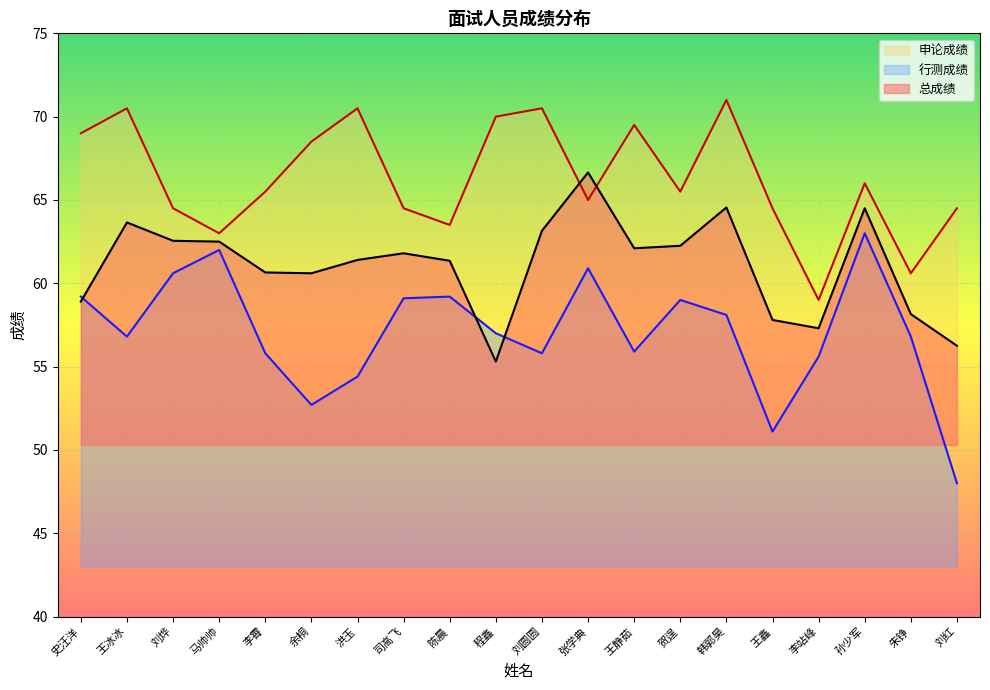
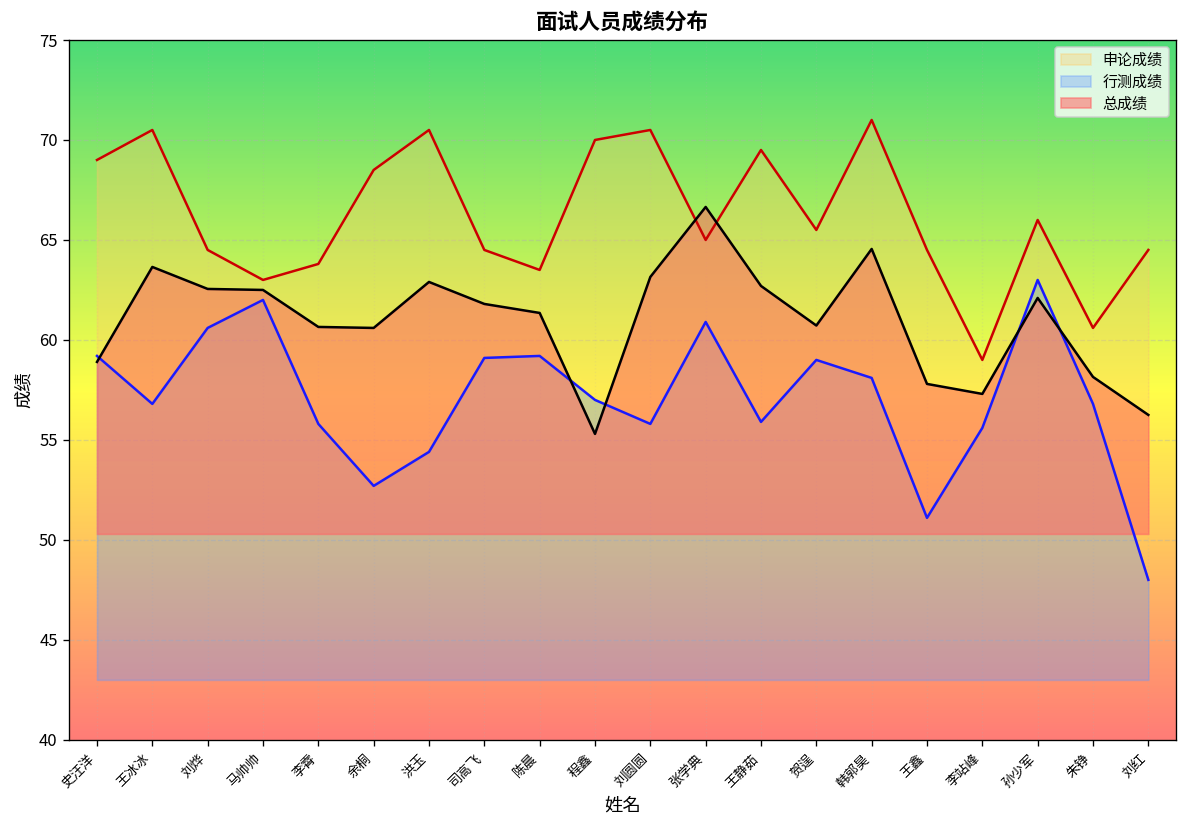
申论成绩, 李霄: 65.5 -> 63.8
总成绩, 洪玉: 61.4 -> 62.9
总成绩, 王静茹: 62.1 -> 62.7
总成绩, 贺逞: 62.3 -> 60.7
总成绩, 孙少军: 64.5 -> 62.1
